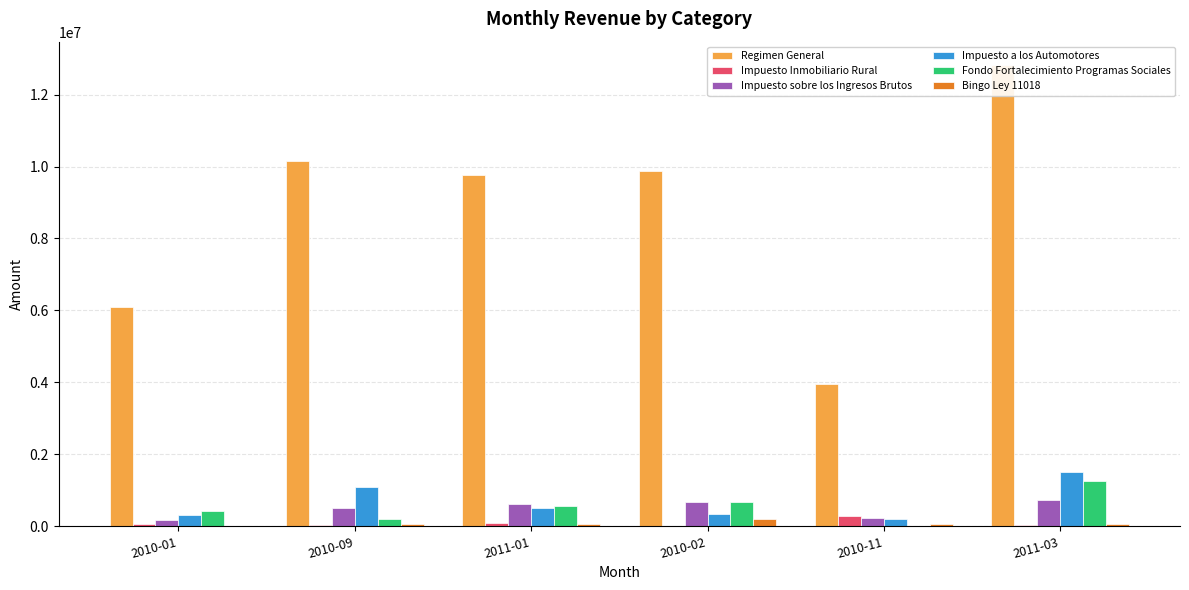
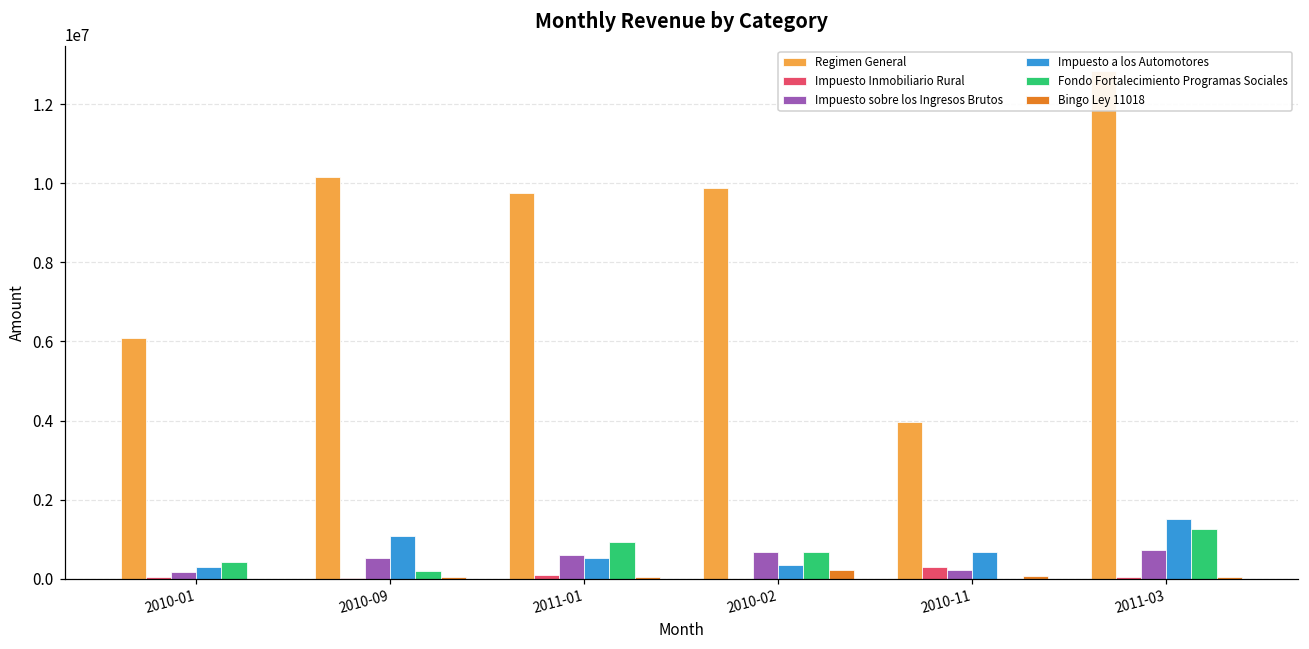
Fondo Fortalecimiento Programas Sociales, 2011-01: 600000 -> 900000
Impuesto a los Automotores, 2010-11: 200000 -> 700000
